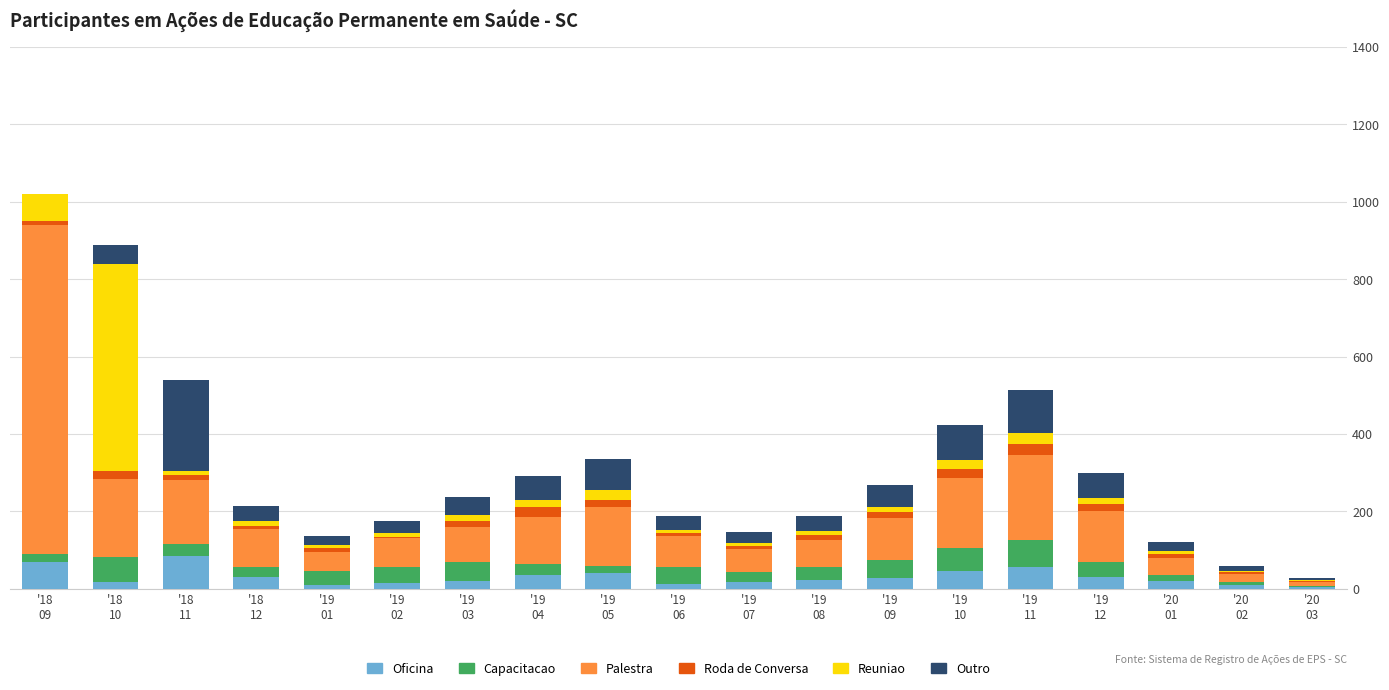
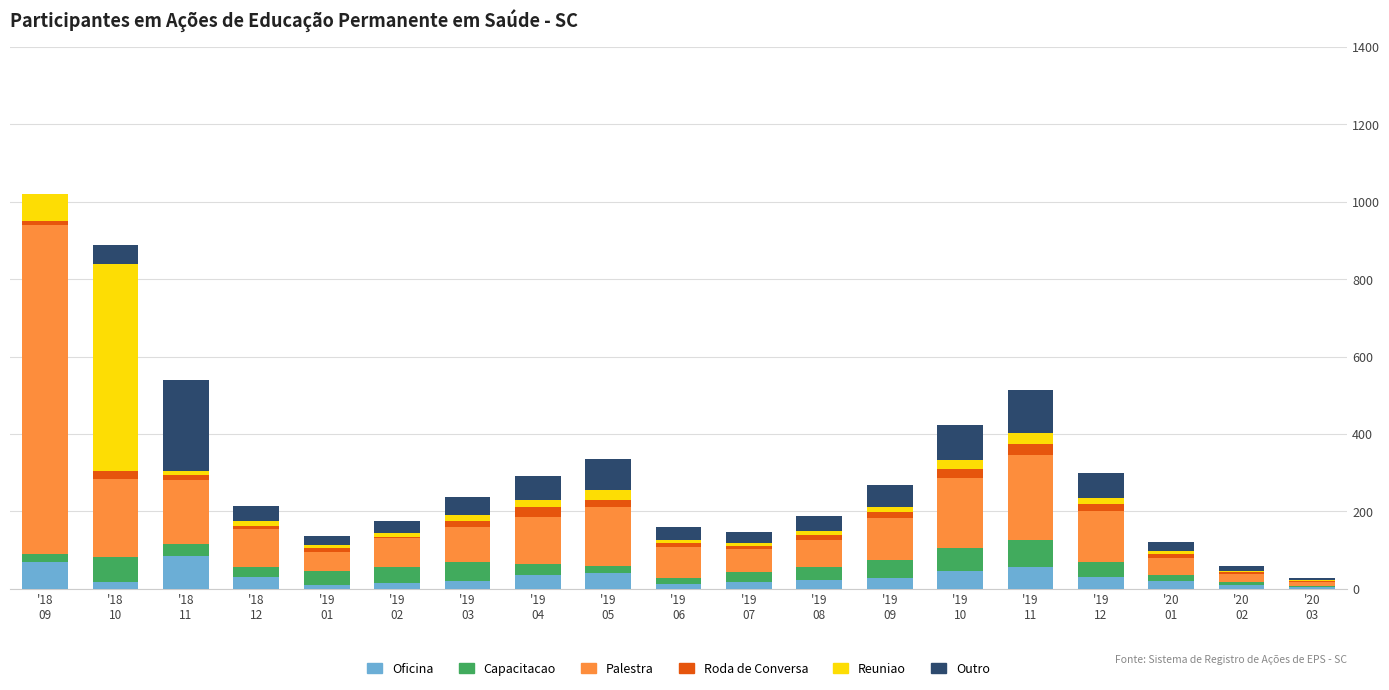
Capacitacao, '19 06: 40 -> 20
